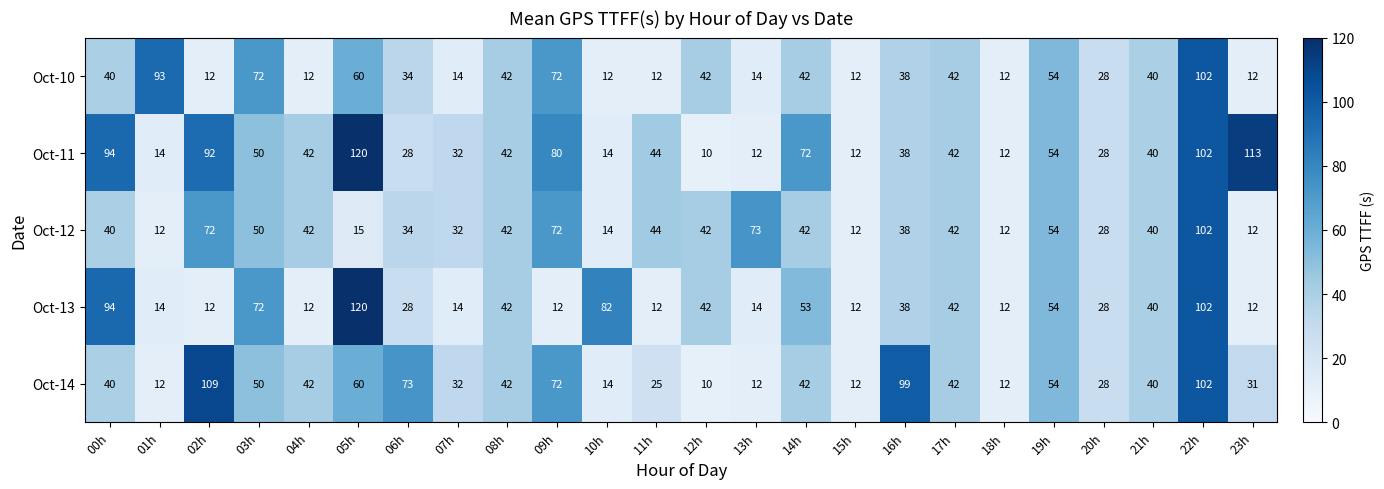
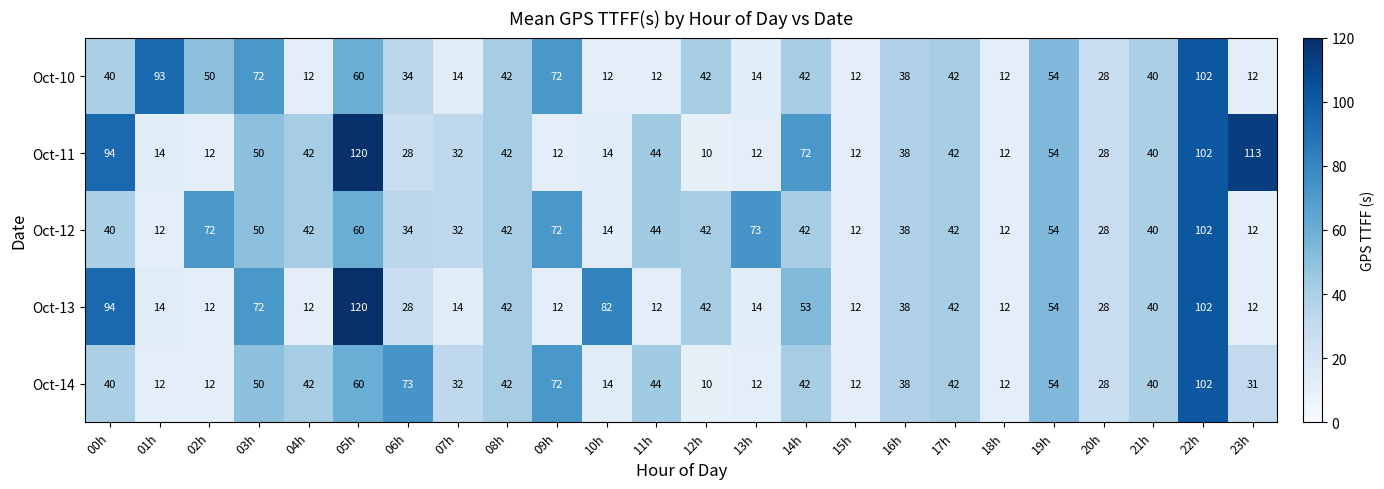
Oct-10, 02h: 12 -> 50
Oct-11, 02h: 92 -> 12
Oct-11, 09h: 80 -> 12
Oct-12, 05h: 15 -> 60
Oct-14, 02h: 109 -> 12
Oct-14, 11h: 25 -> 44
Oct-14, 16h: 99 -> 38
